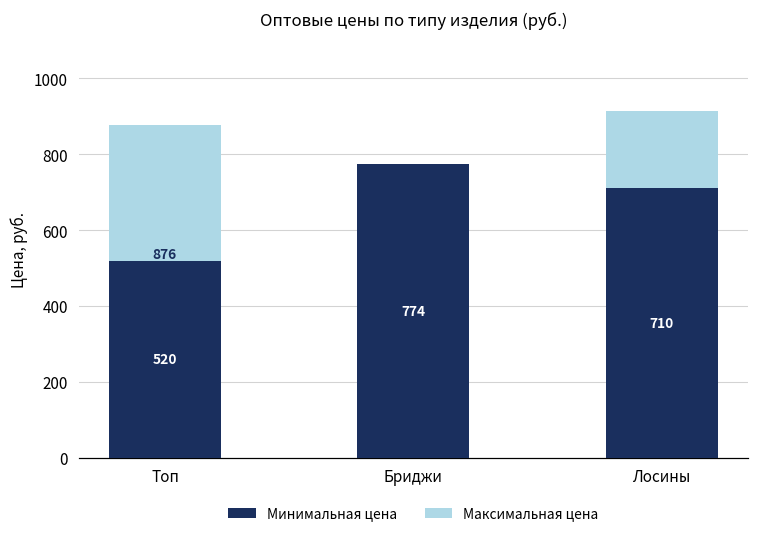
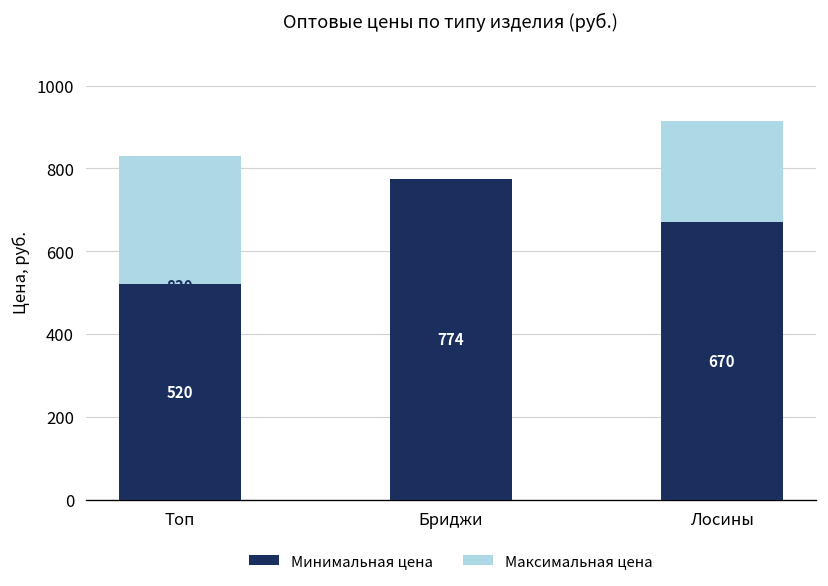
Максимальная цена, Топ: 880 -> 830
Минимальная цена, Лосины: 710 -> 670
